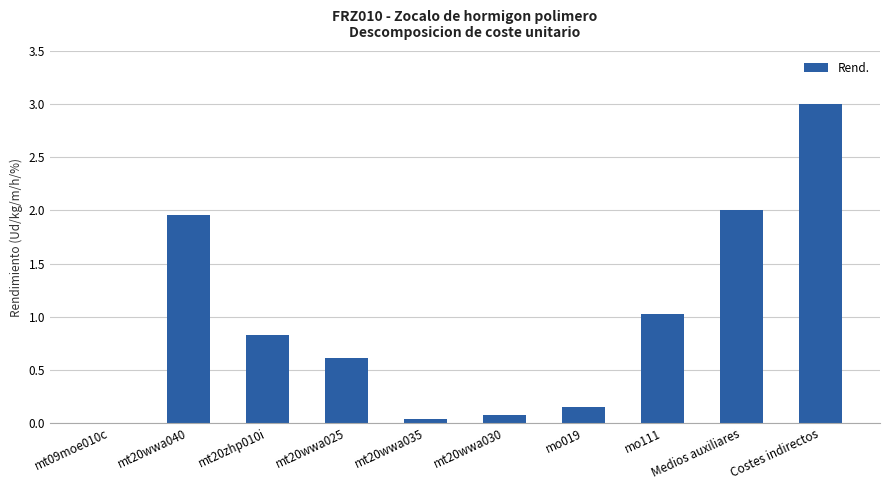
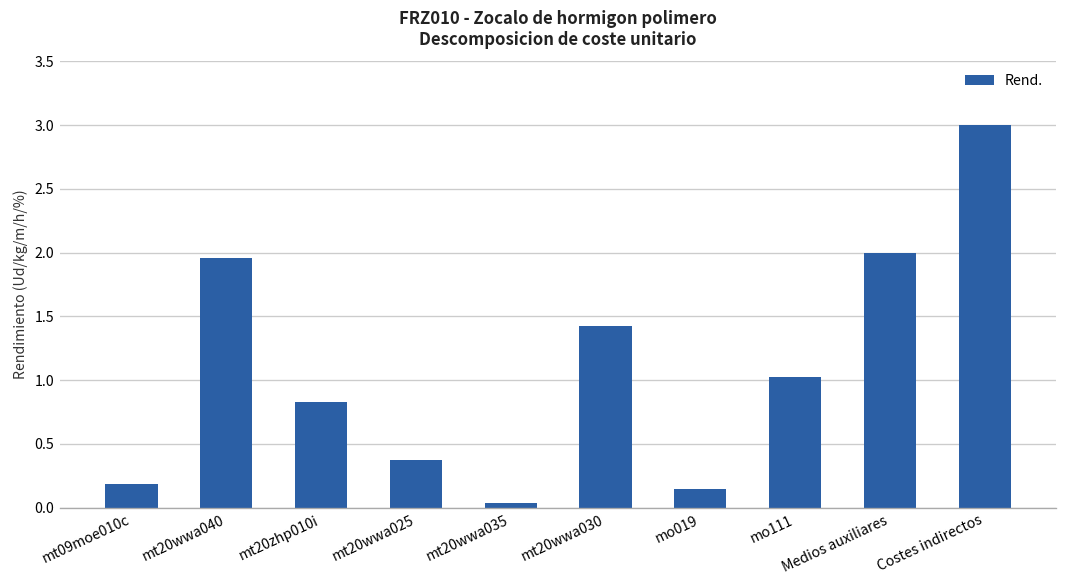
mt09moe010c: 0.00 -> 0.19
mt20wwa025: 0.61 -> 0.38
mt20wwa030: 0.07 -> 1.42
